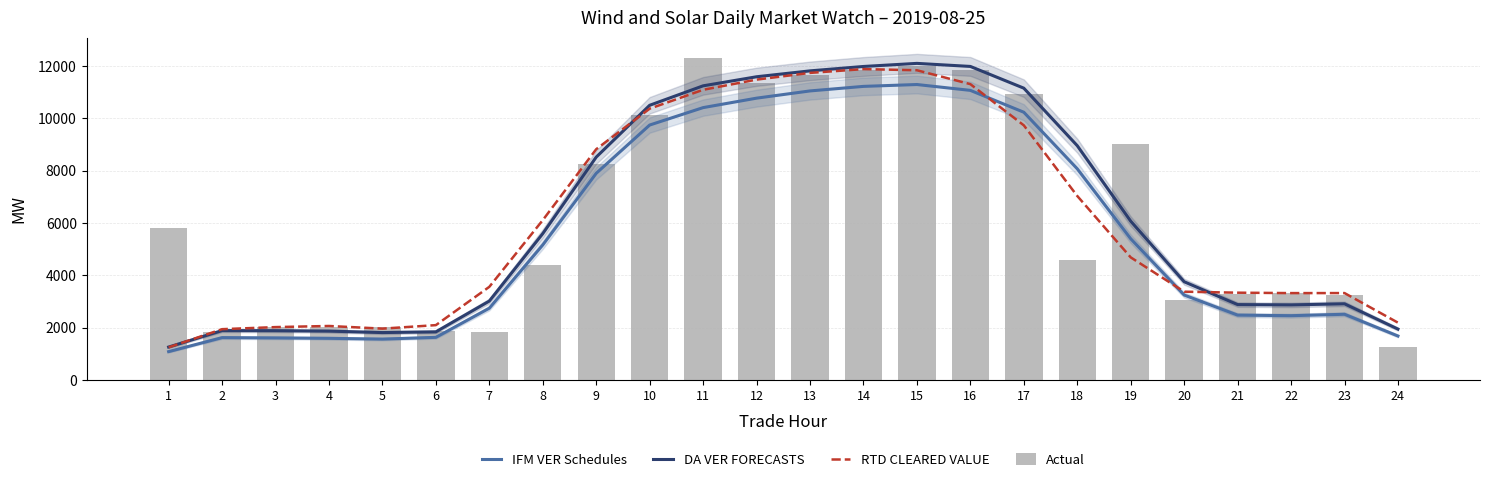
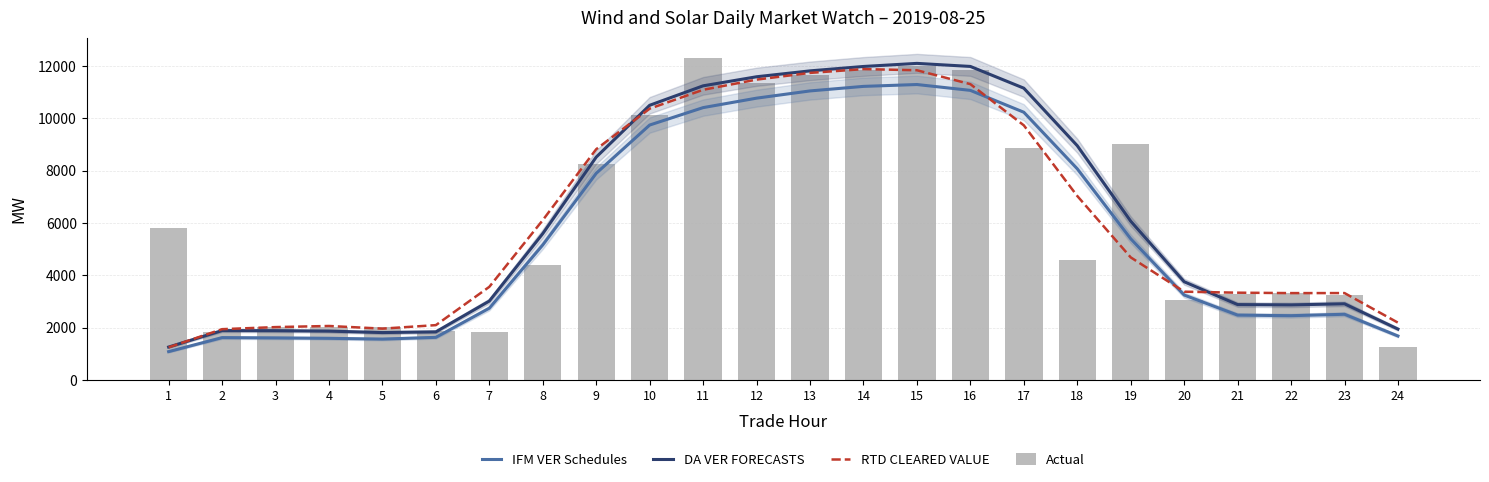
Actual, 17: 10900 -> 8900
